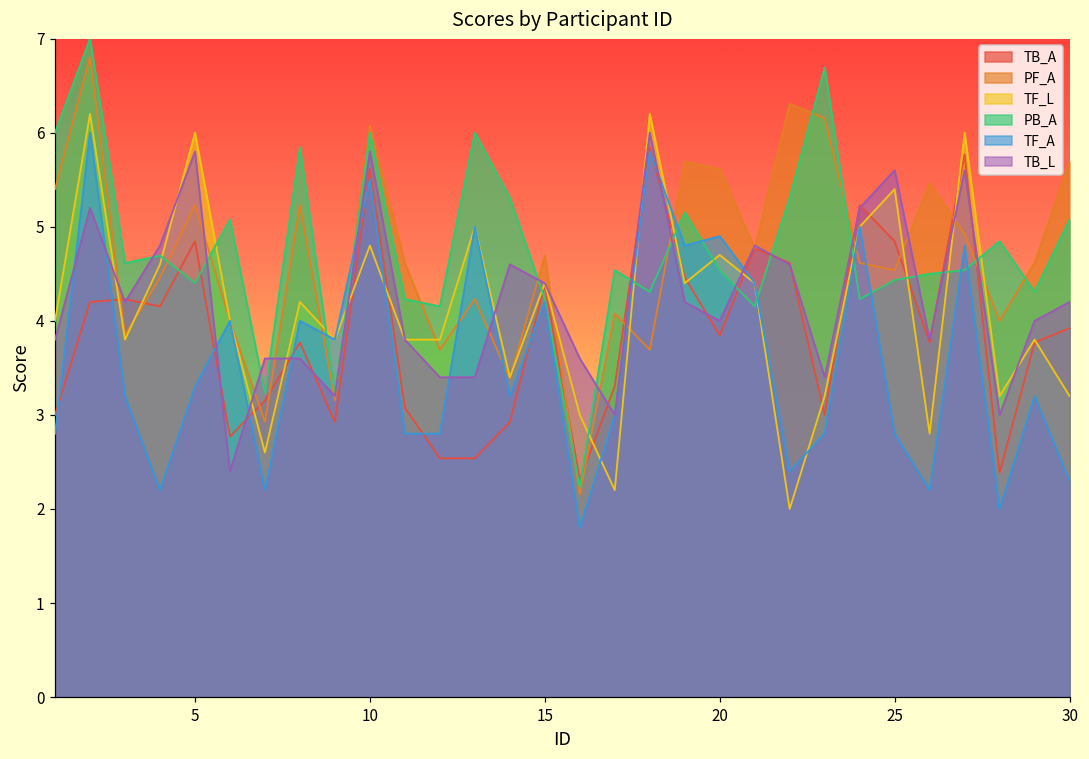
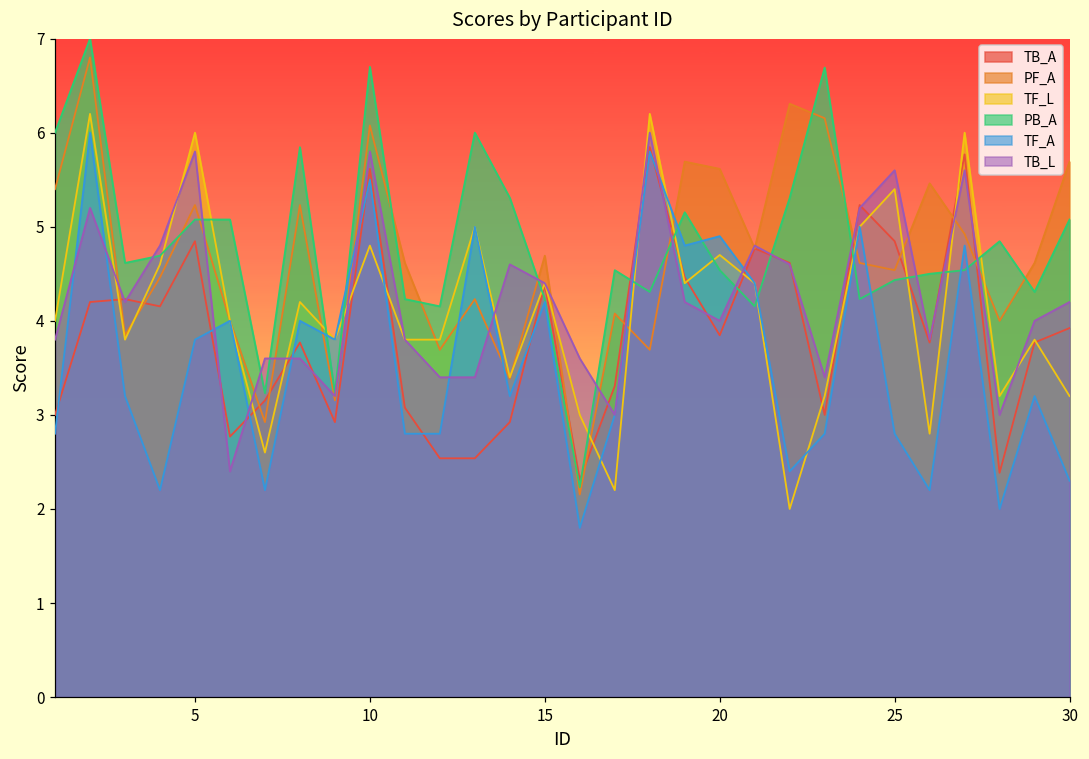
PB_A, 5: 4.4 -> 5.1
TF_A, 5: 3.3 -> 3.8
PB_A, 10: 6.0 -> 6.7
